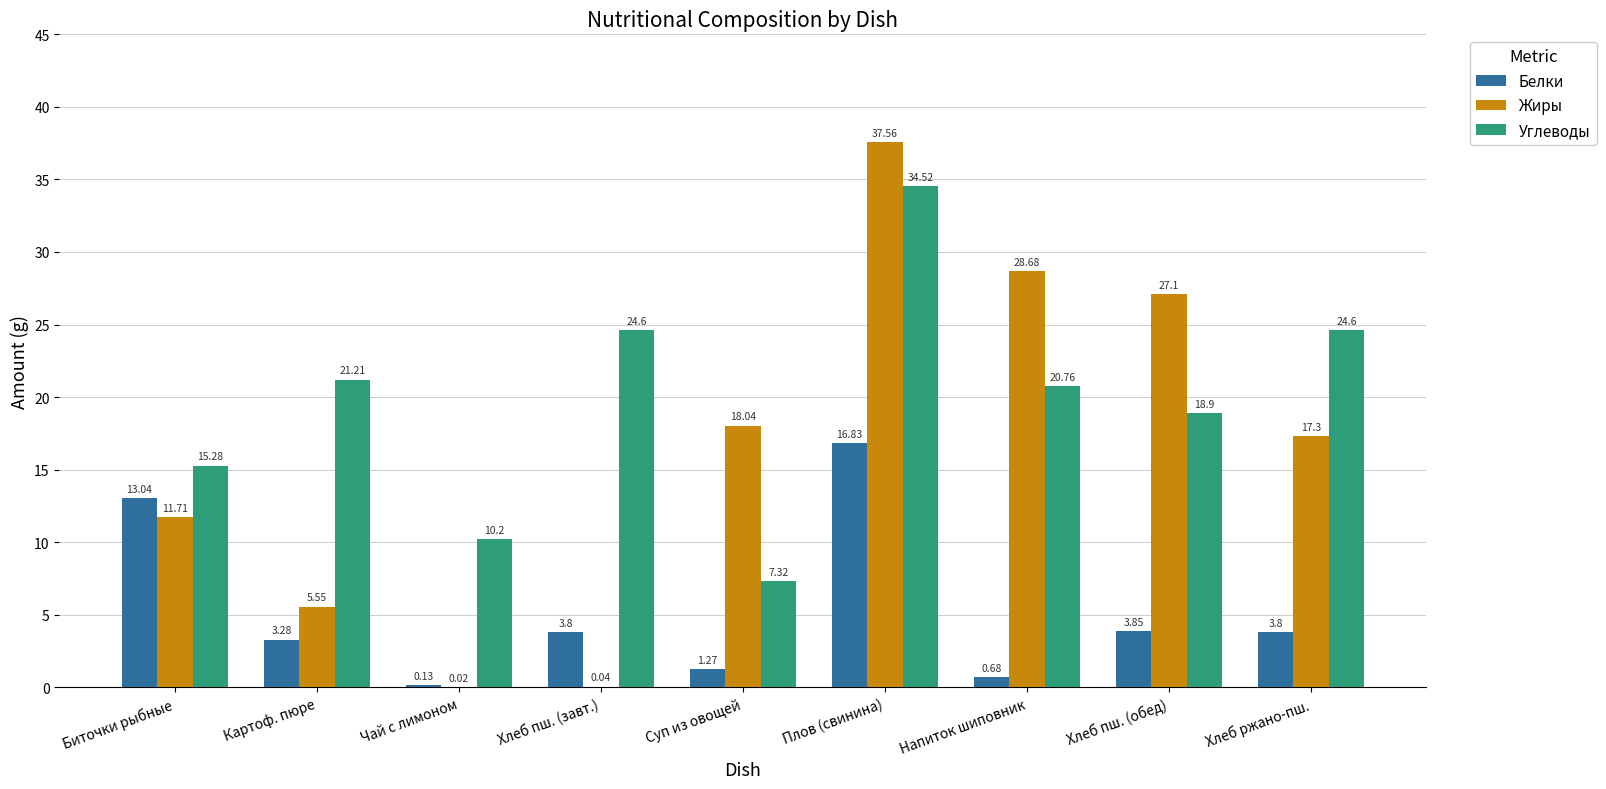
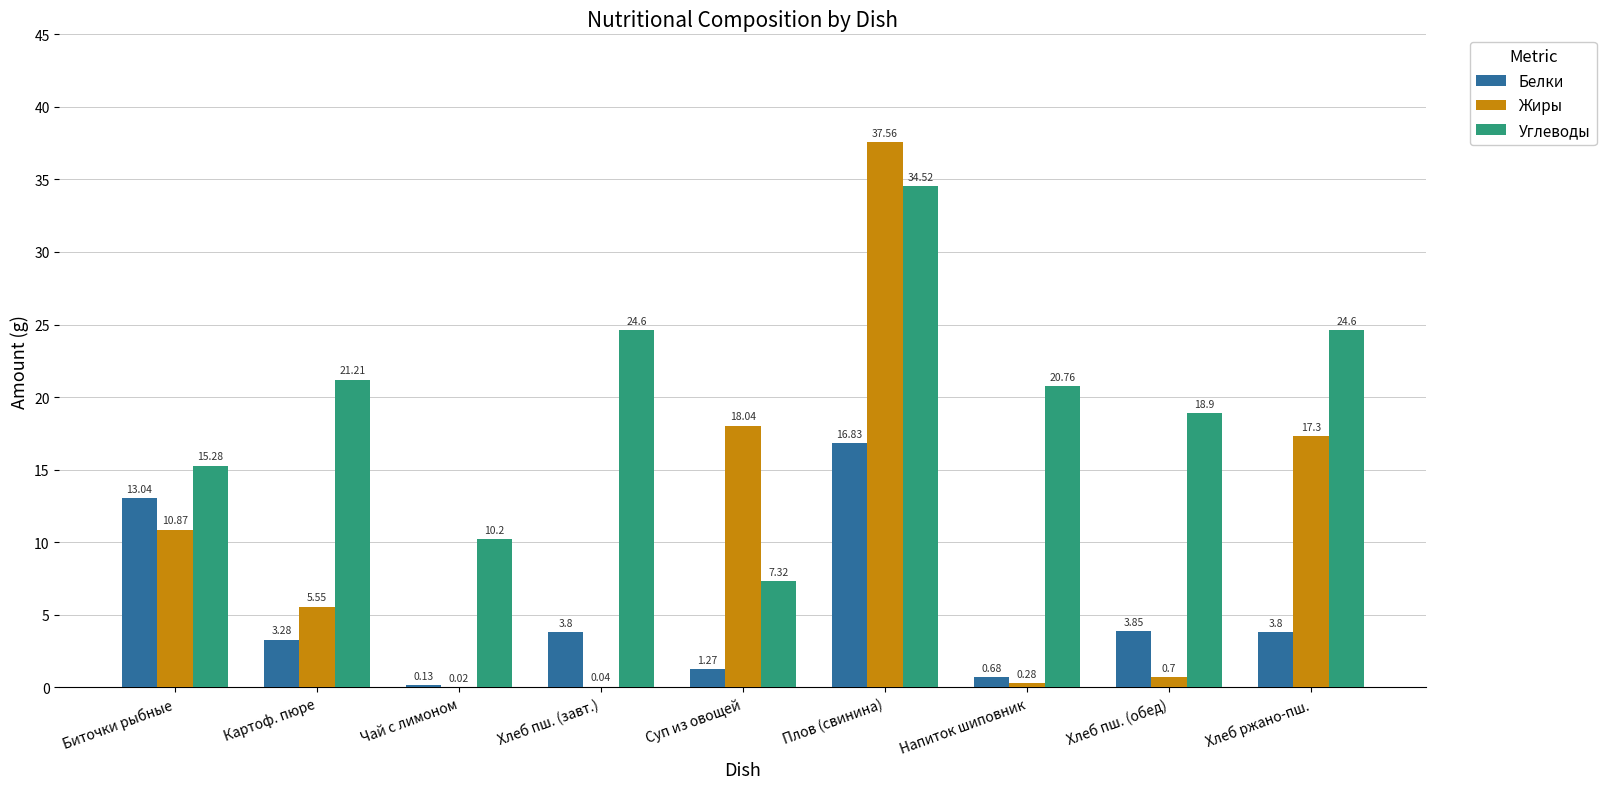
Жиры, Биточки рыбные: 11.71 -> 10.87
Жиры, Напиток шиповник: 28.68 -> 0.28
Жиры, Хлеб пш. (обед): 27.1 -> 0.7
